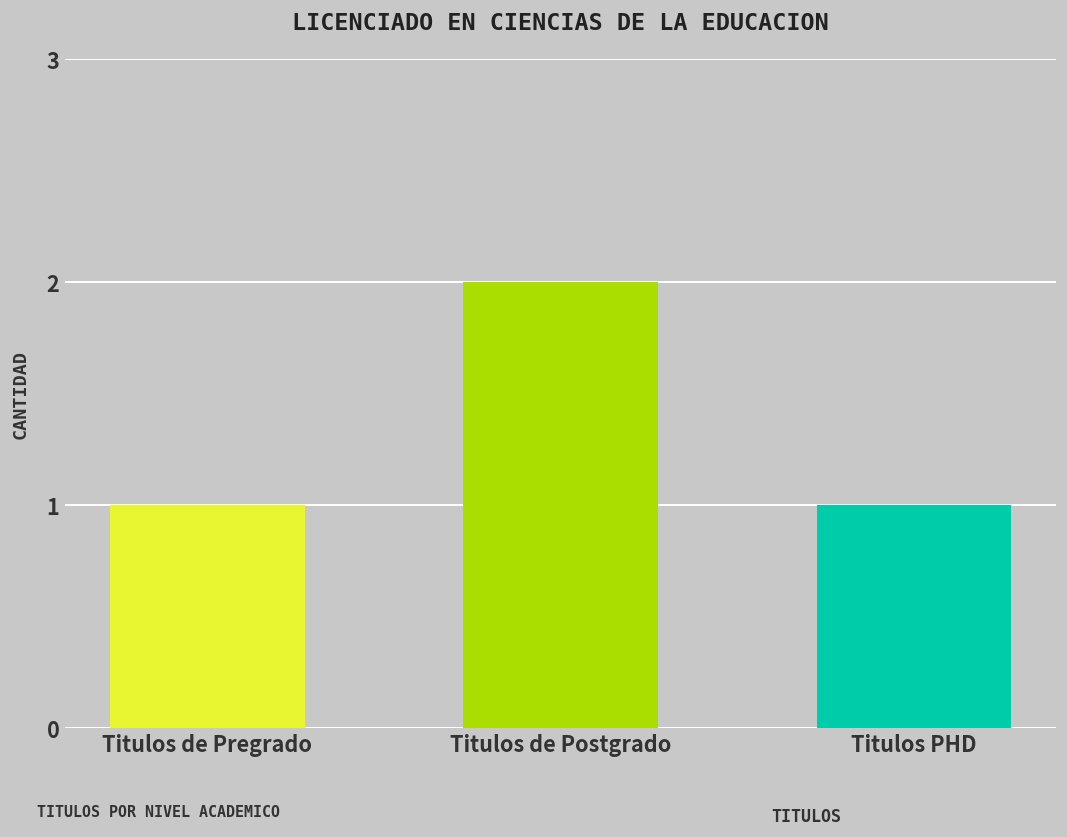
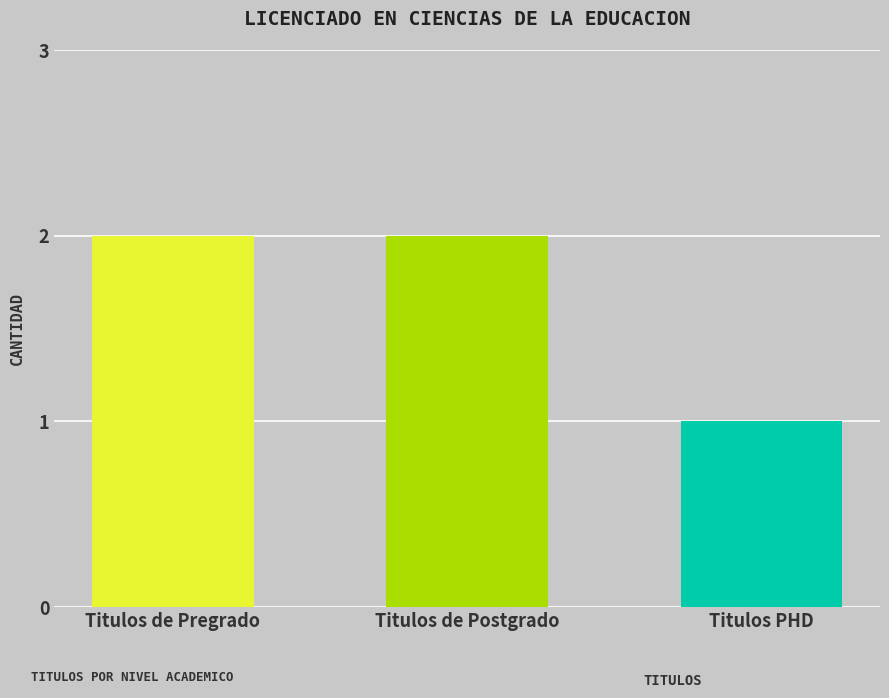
Titulos de Pregrado: 1 -> 2
